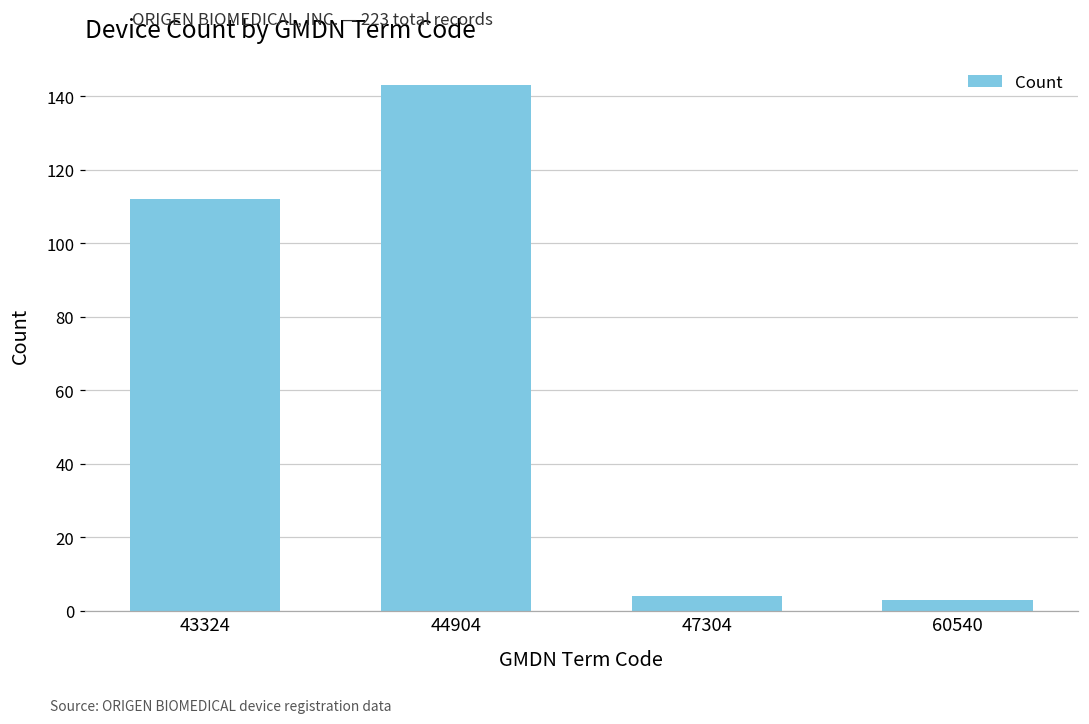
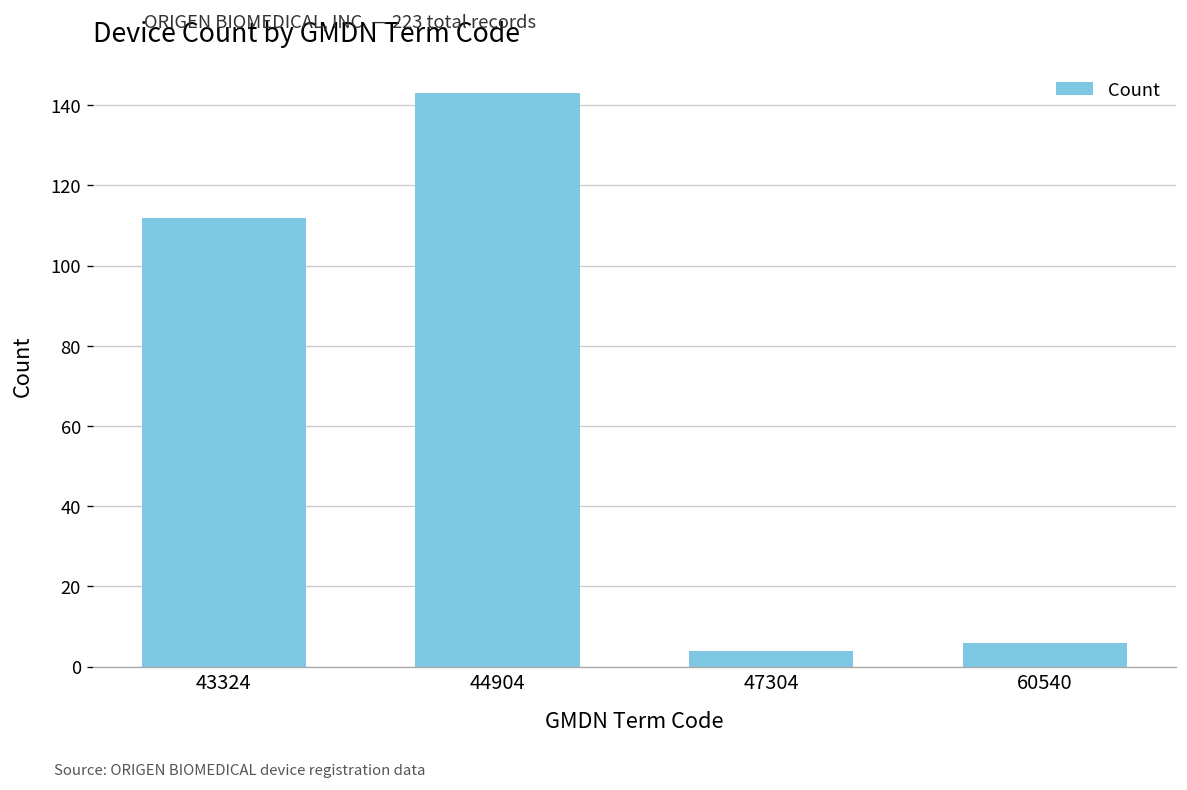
60540: 3 -> 6
